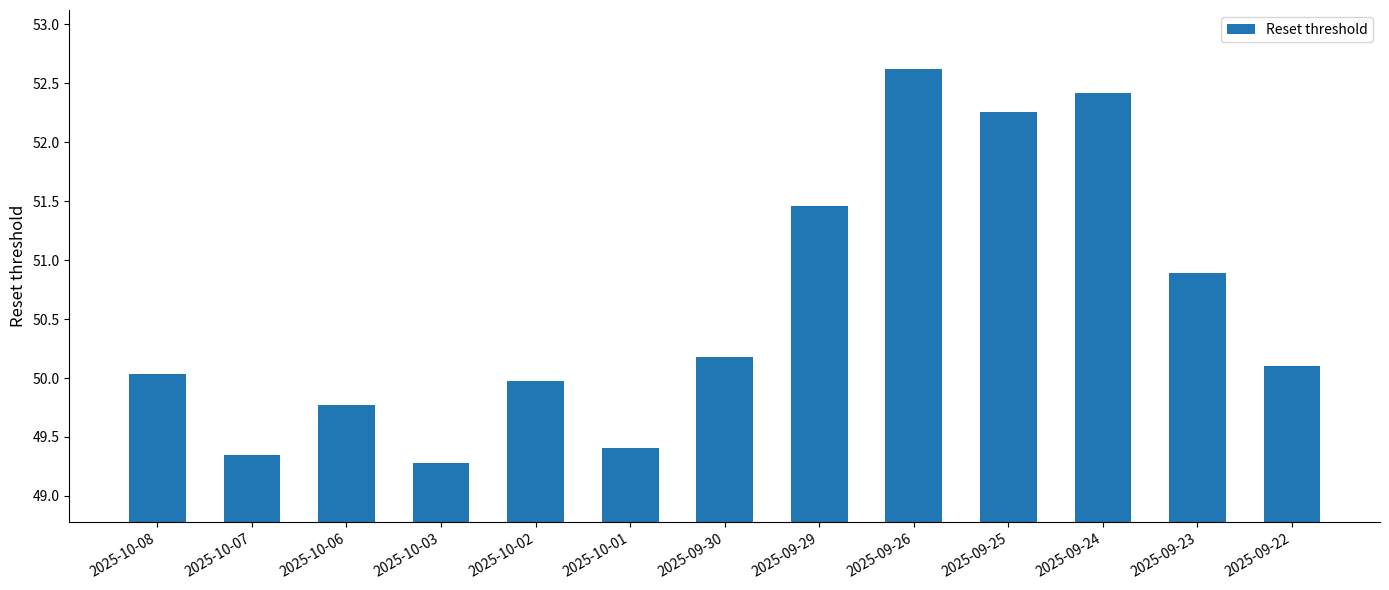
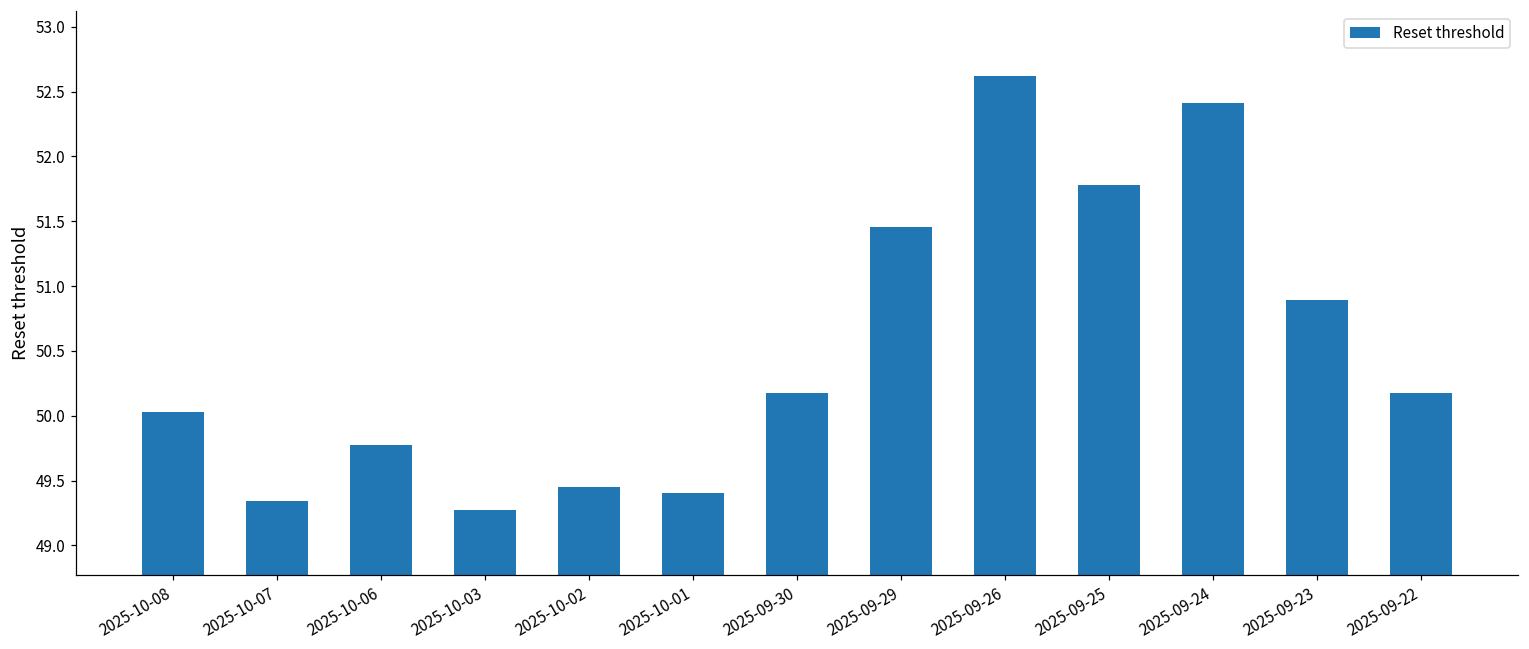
2025-10-02: 49.97 -> 49.45
2025-09-25: 52.25 -> 51.78
2025-09-22: 50.11 -> 50.18
